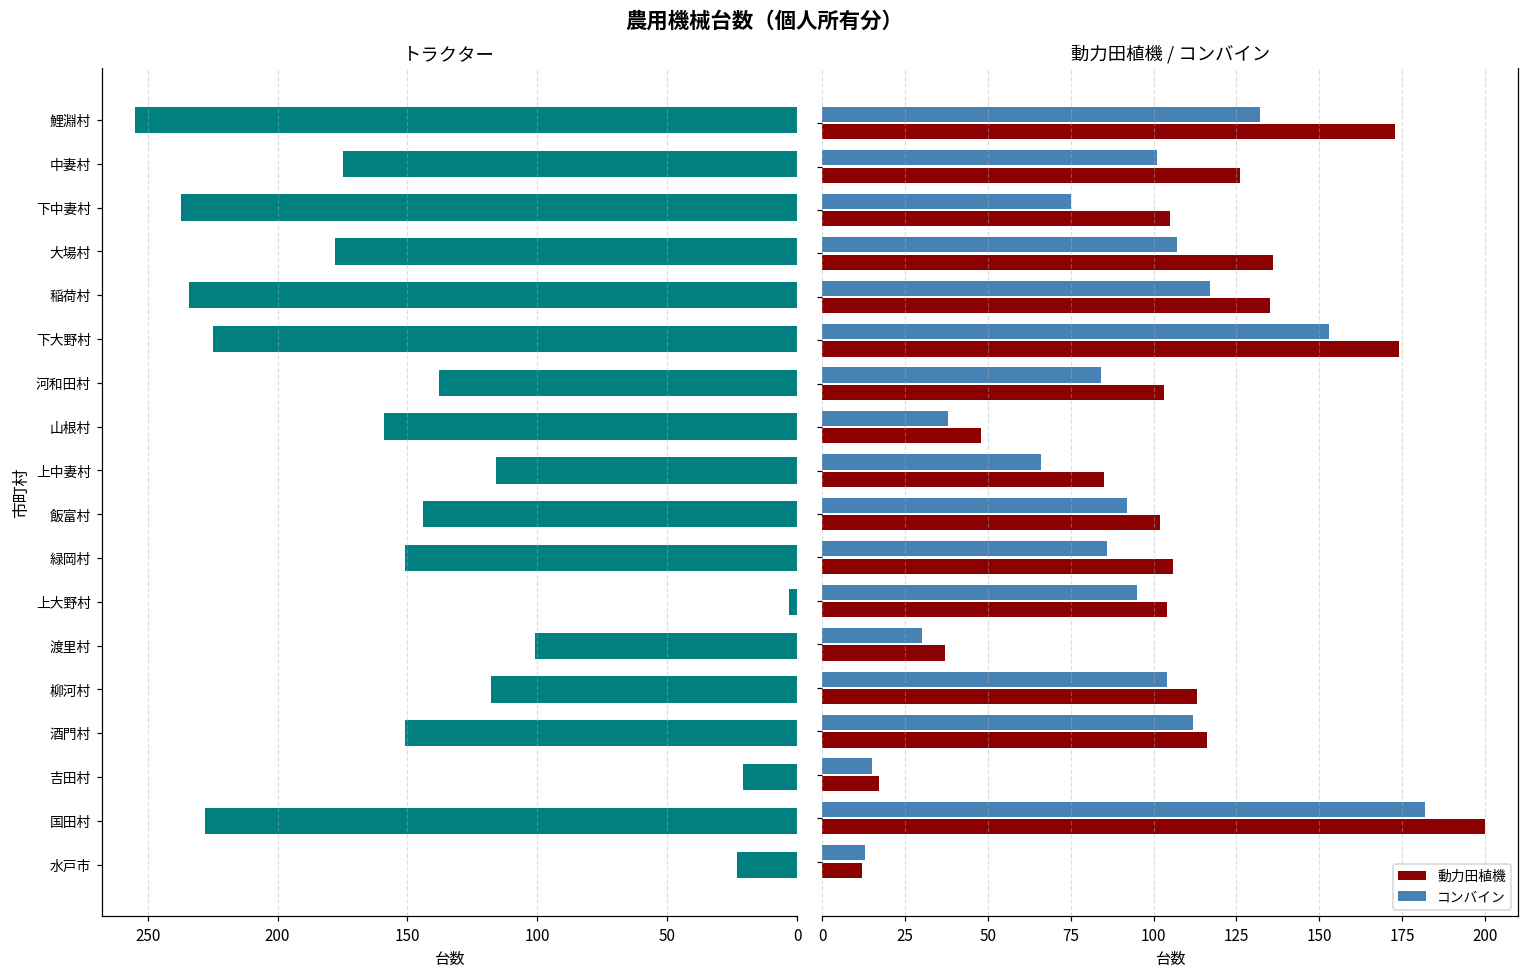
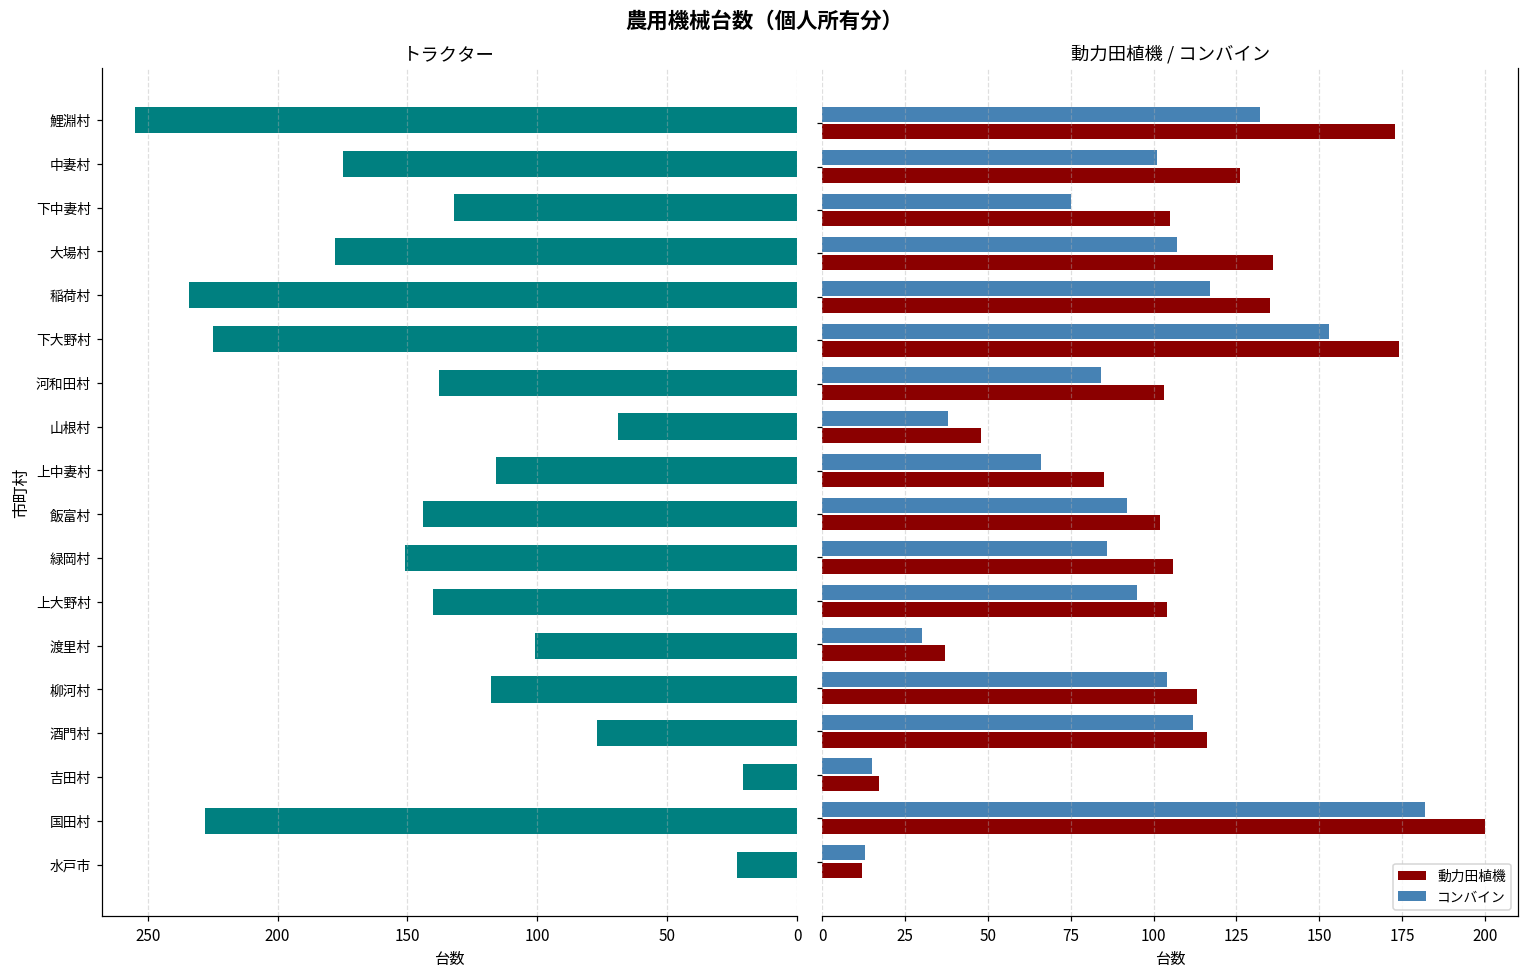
トラクター, 下中妻村: 237 -> 132
トラクター, 山根村: 159 -> 69
トラクター, 上大野村: 3 -> 140
トラクター, 酒門村: 151 -> 77
